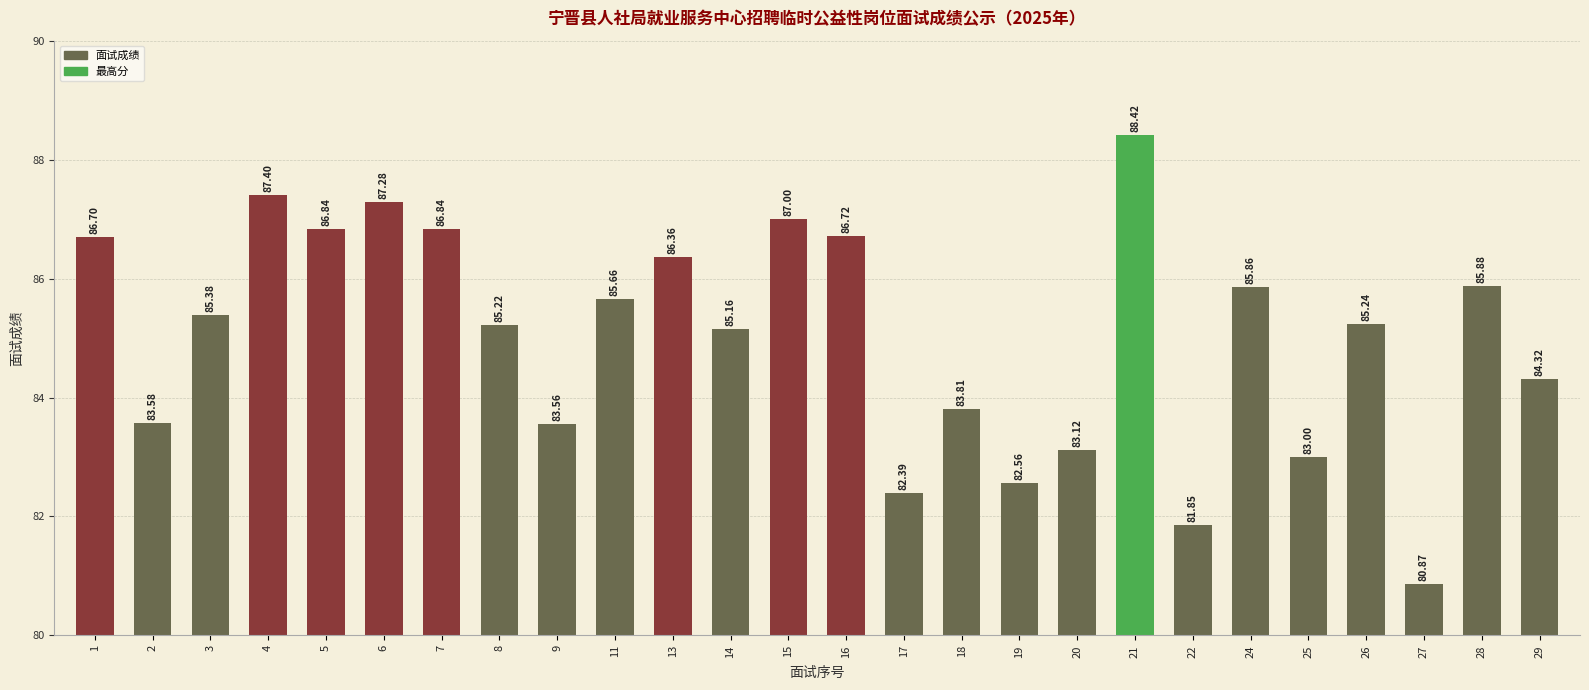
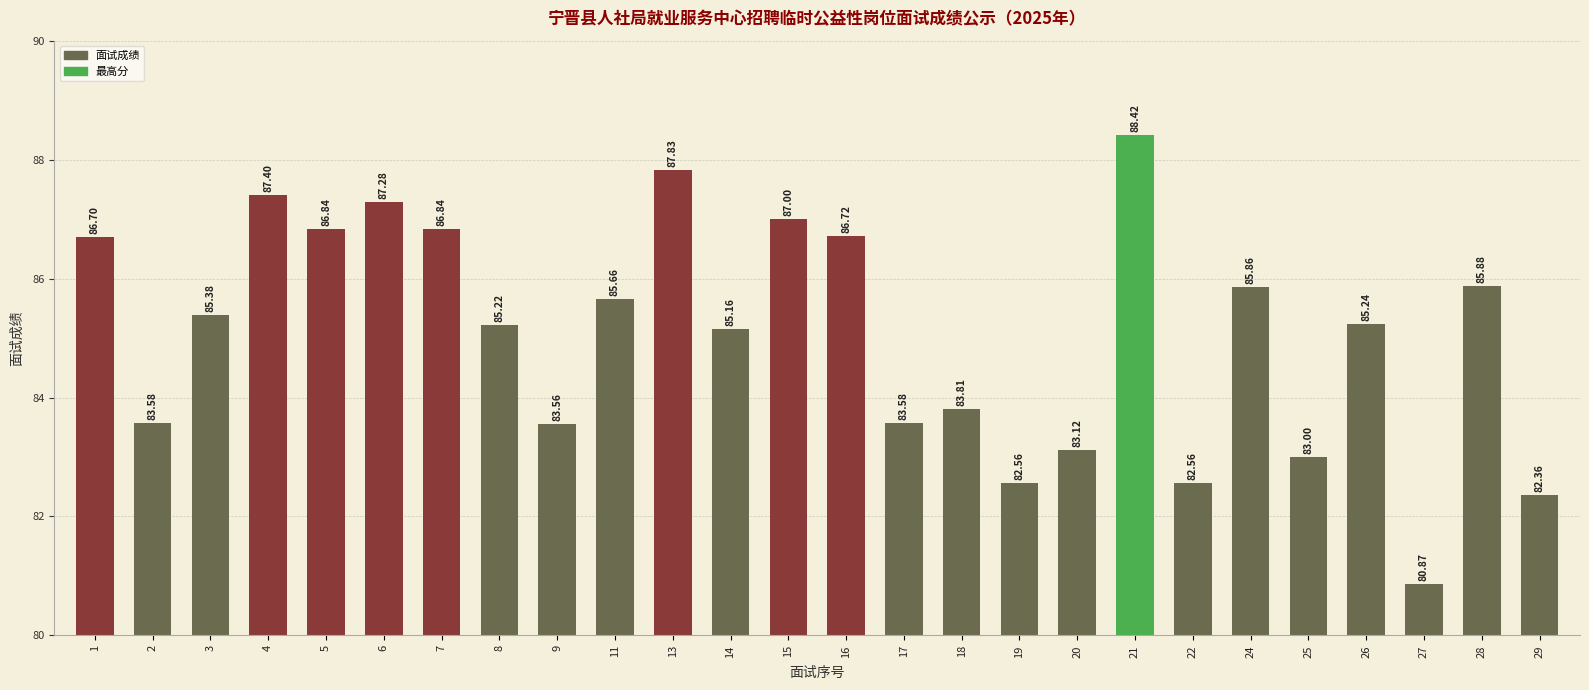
13: 86.36 -> 87.83
17: 82.39 -> 83.58
22: 81.85 -> 82.56
29: 84.32 -> 82.36
